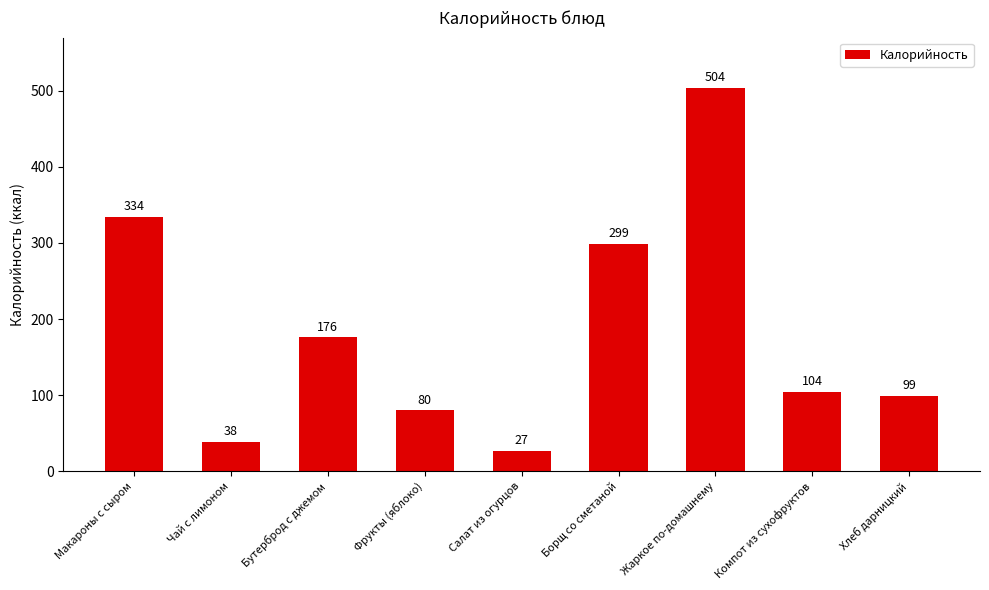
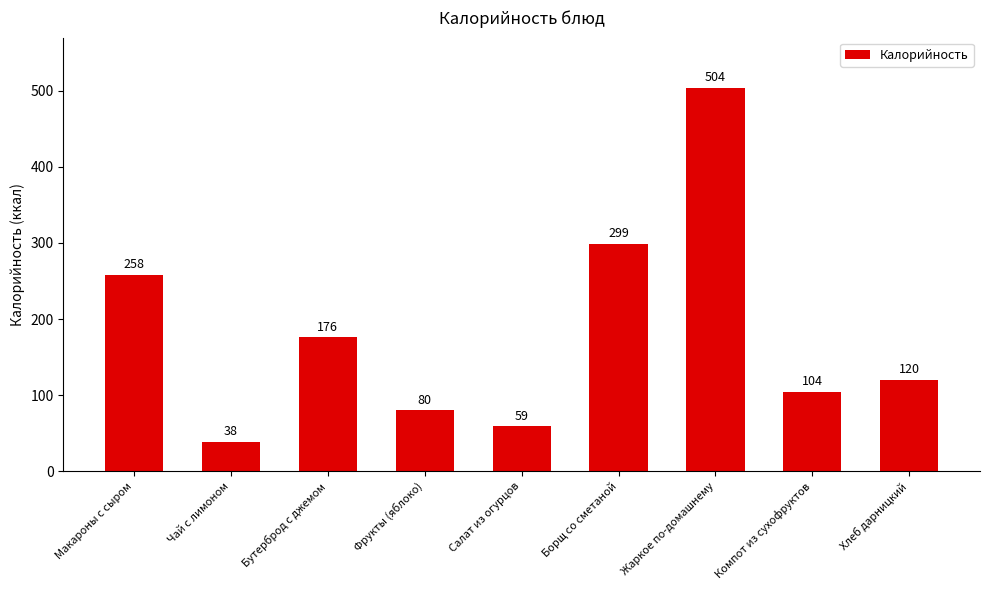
Макароны с сыром: 334 -> 258
Салат из огурцов: 27 -> 59
Хлеб дарницкий: 99 -> 120
